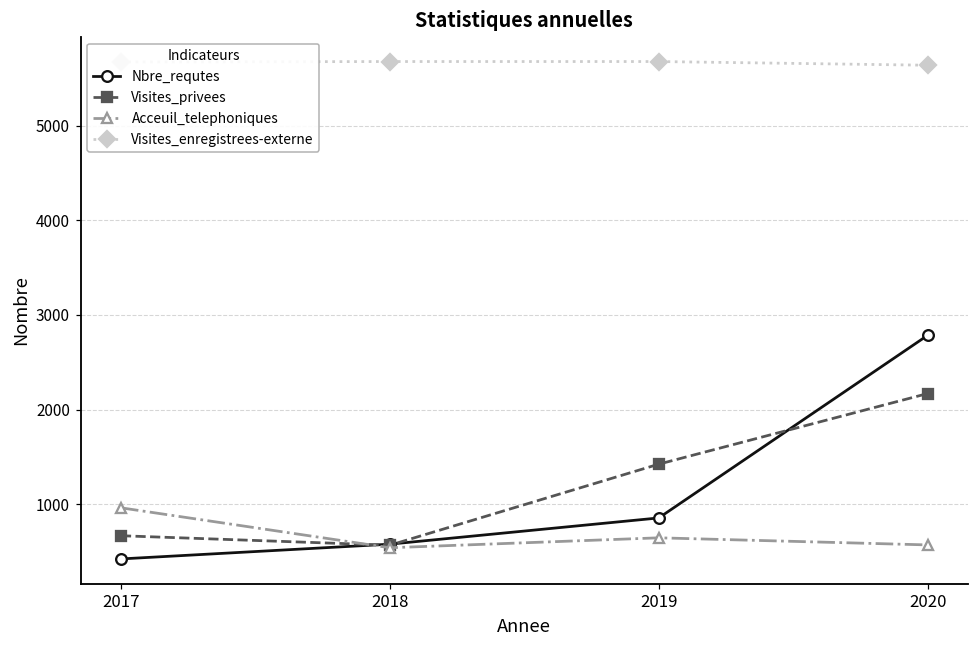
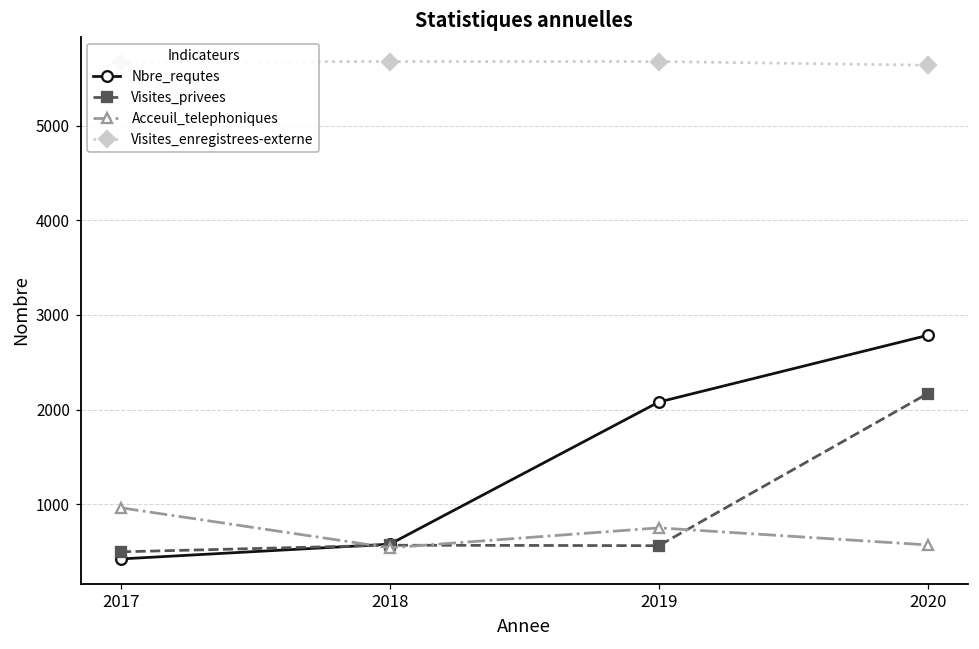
Visites_privees, 2017: 700 -> 500
Nbre_requtes, 2019: 900 -> 2100
Visites_privees, 2019: 1400 -> 600
Acceuil_telephoniques, 2019: 600 -> 800
